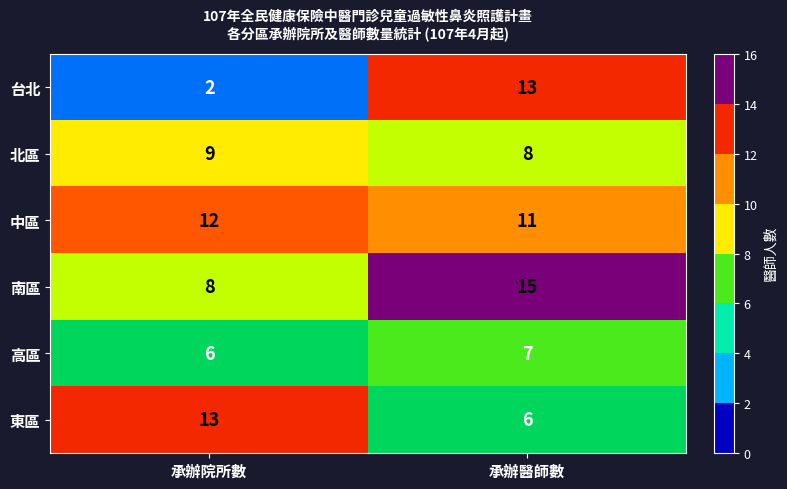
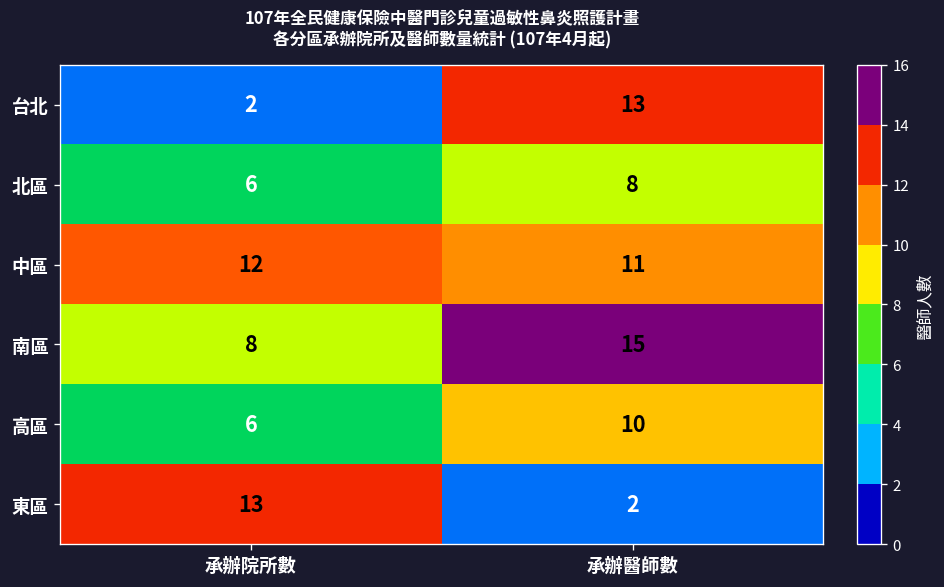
北區, 承辦院所數: 9 -> 6
高區, 承辦醫師數: 7 -> 10
東區, 承辦醫師數: 6 -> 2
